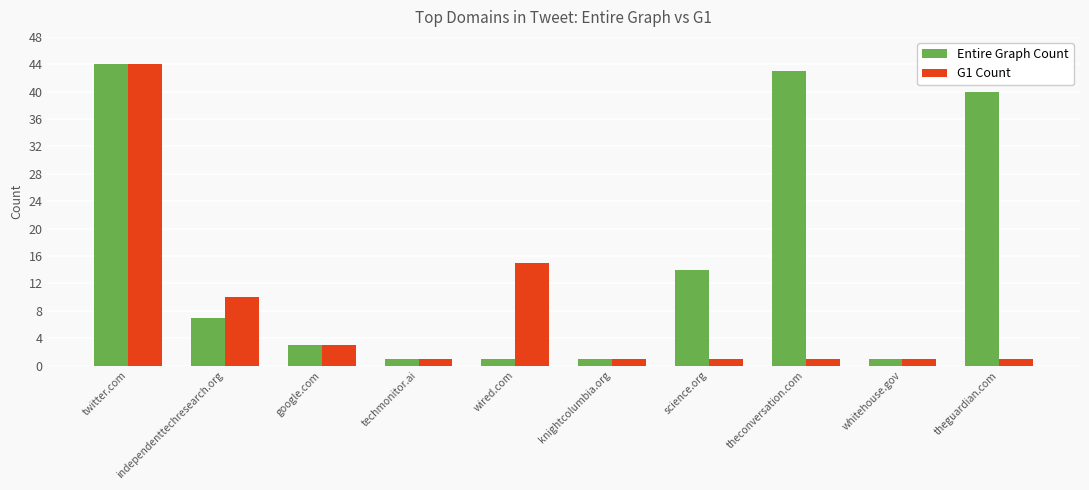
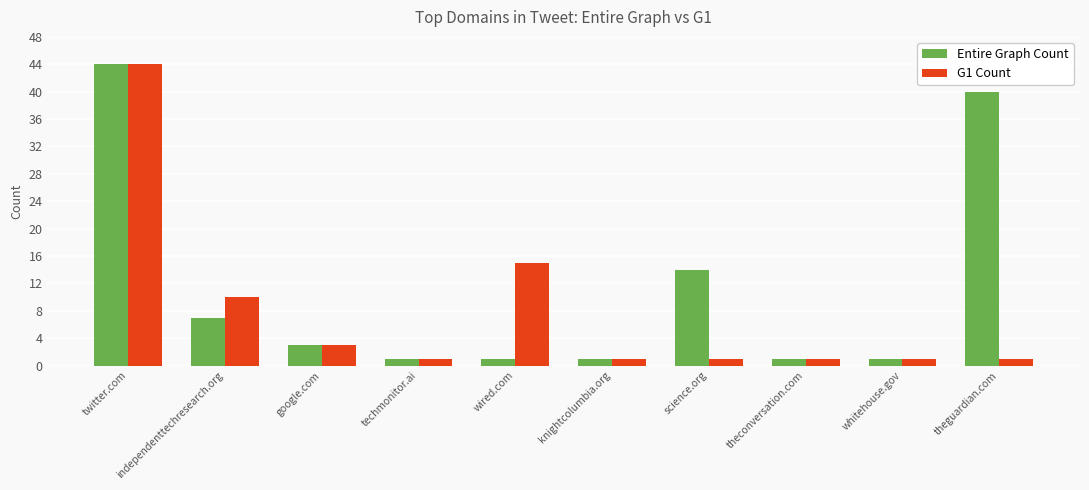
Entire Graph Count, theconversation.com: 43 -> 1
